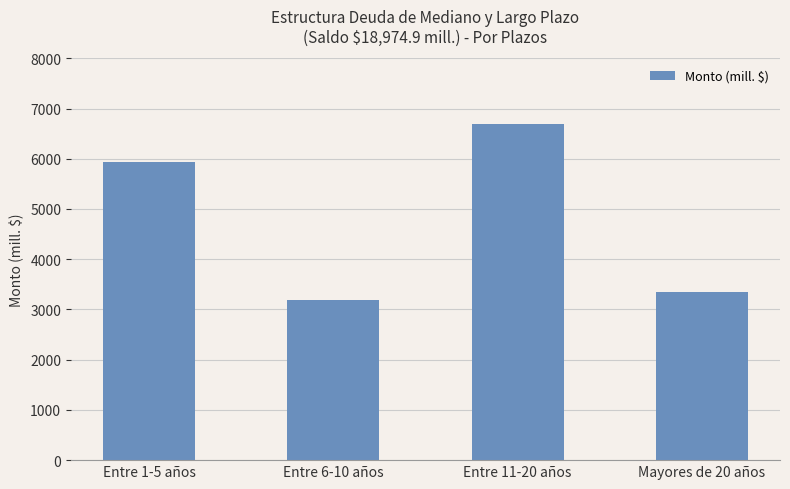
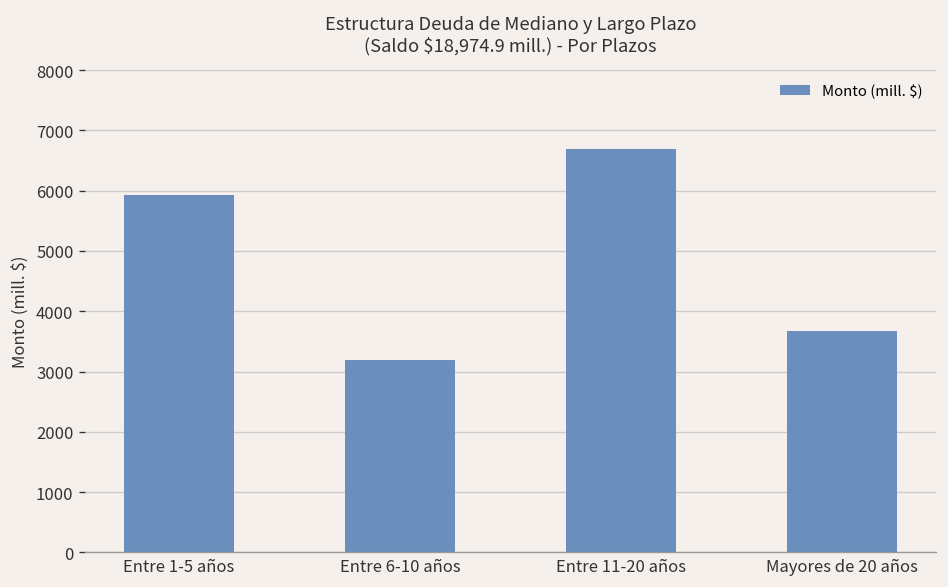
Mayores de 20 años: 3400 -> 3700
